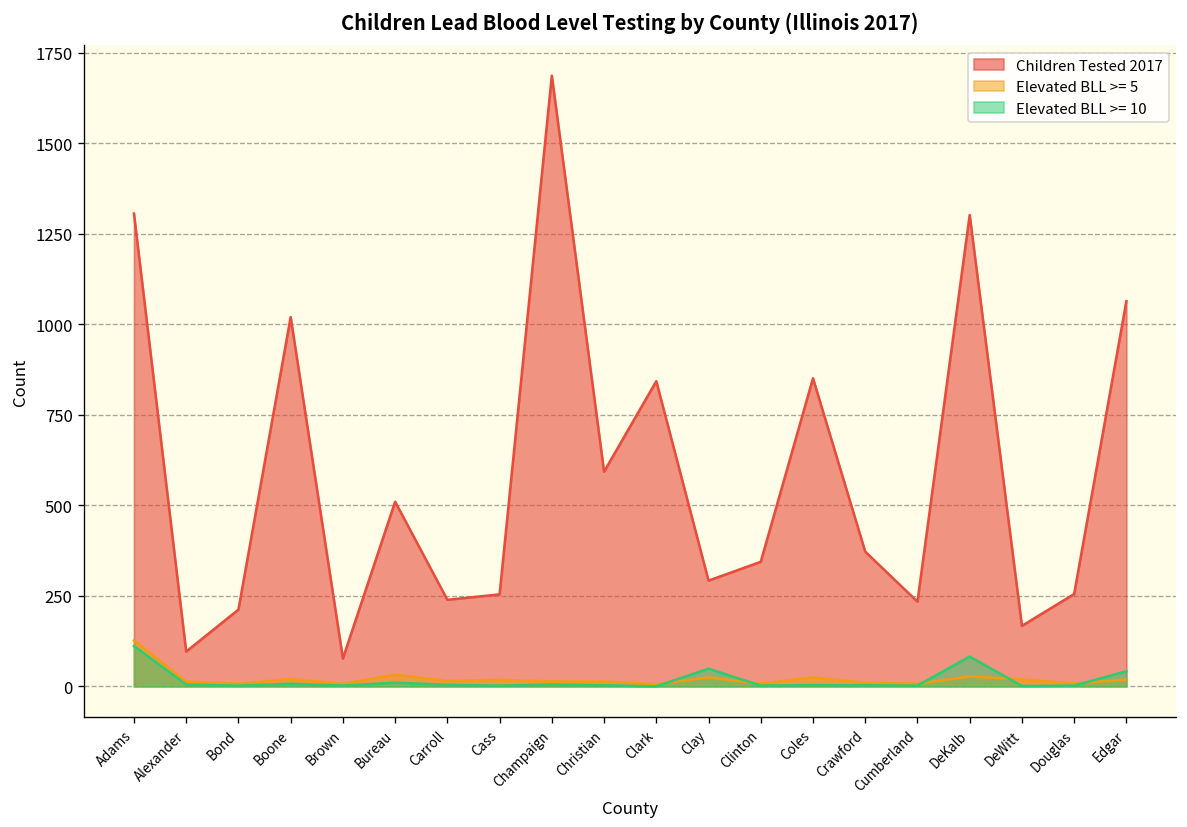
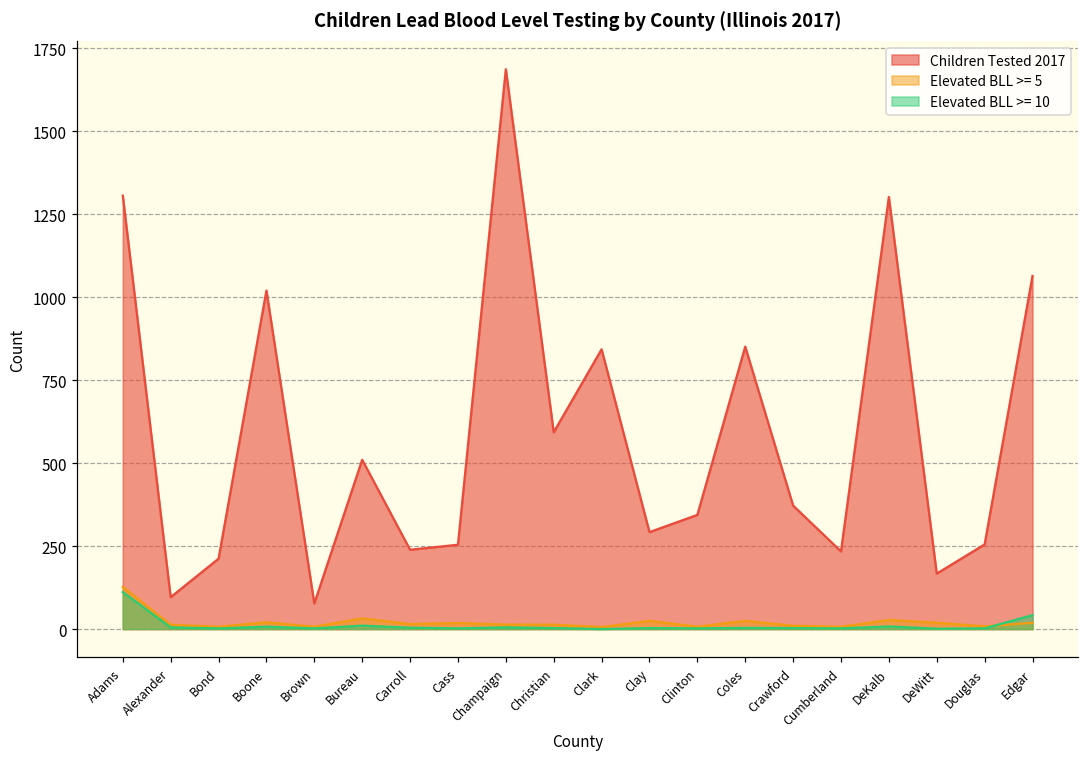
Elevated BLL >= 10, Clay: 50 -> 0
Elevated BLL >= 10, DeKalb: 80 -> 10
